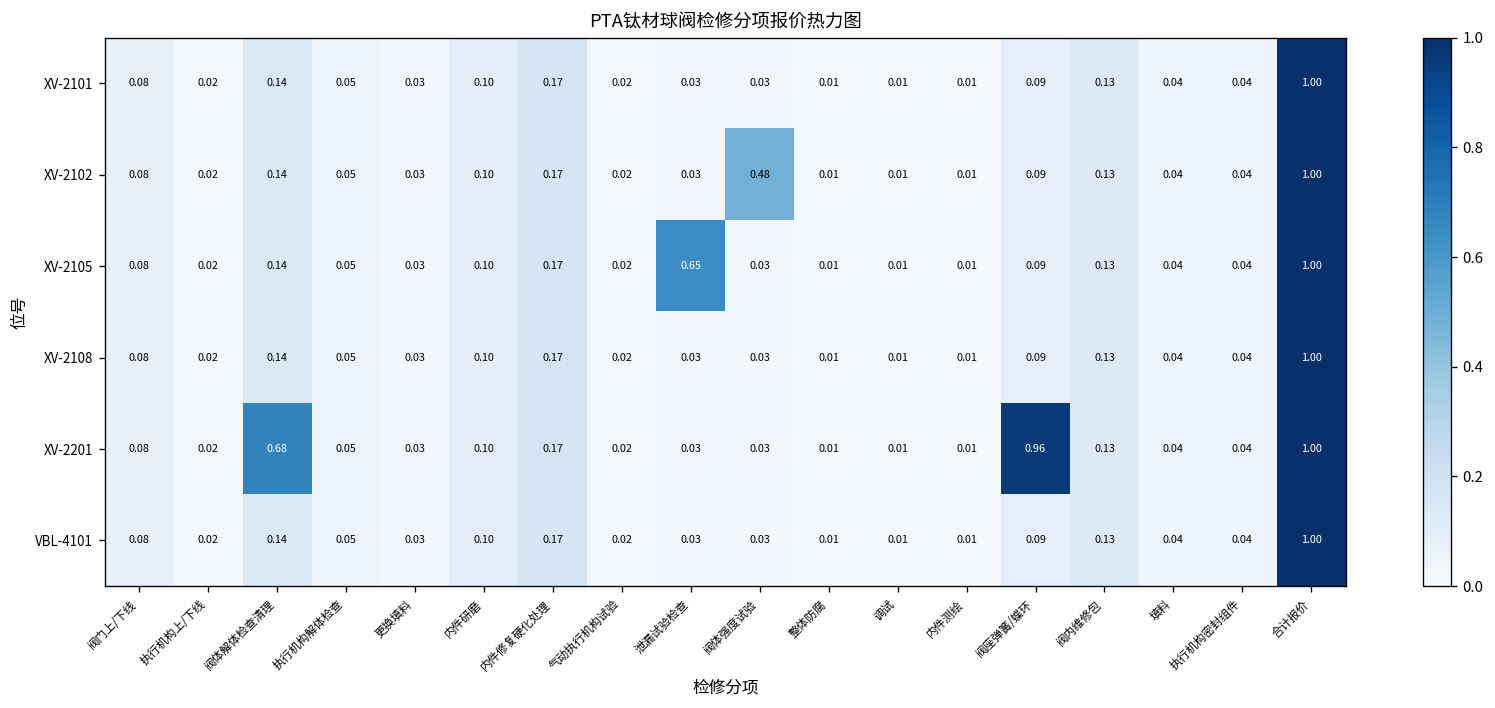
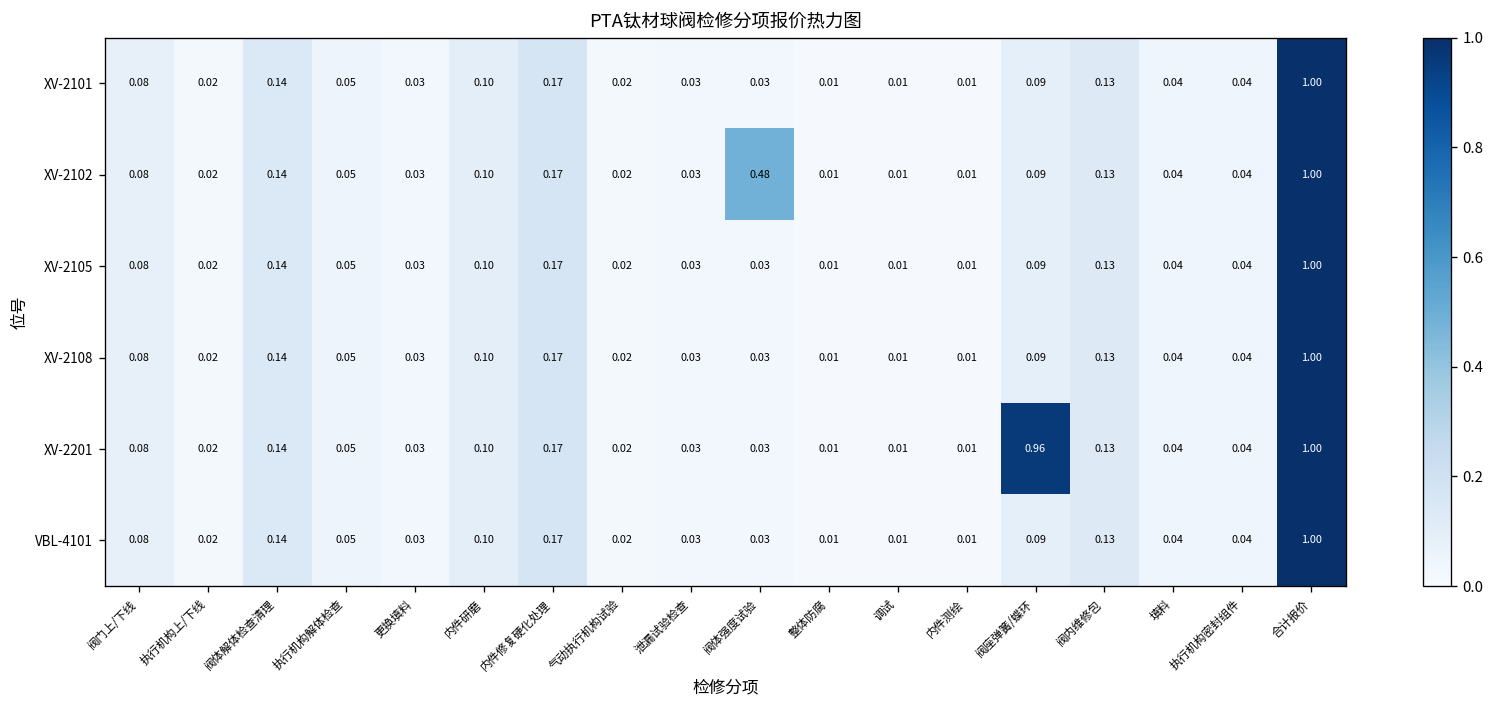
XV-2105, 泄漏试验检查: 0.65 -> 0.03
XV-2201, 阀体解体检查清理: 0.68 -> 0.14
